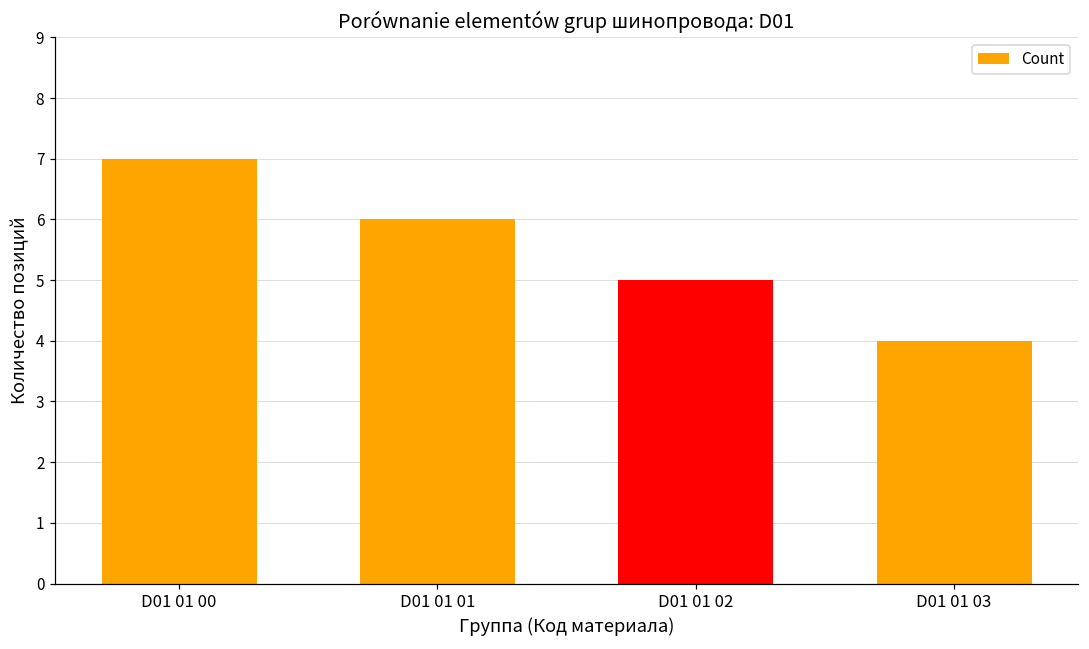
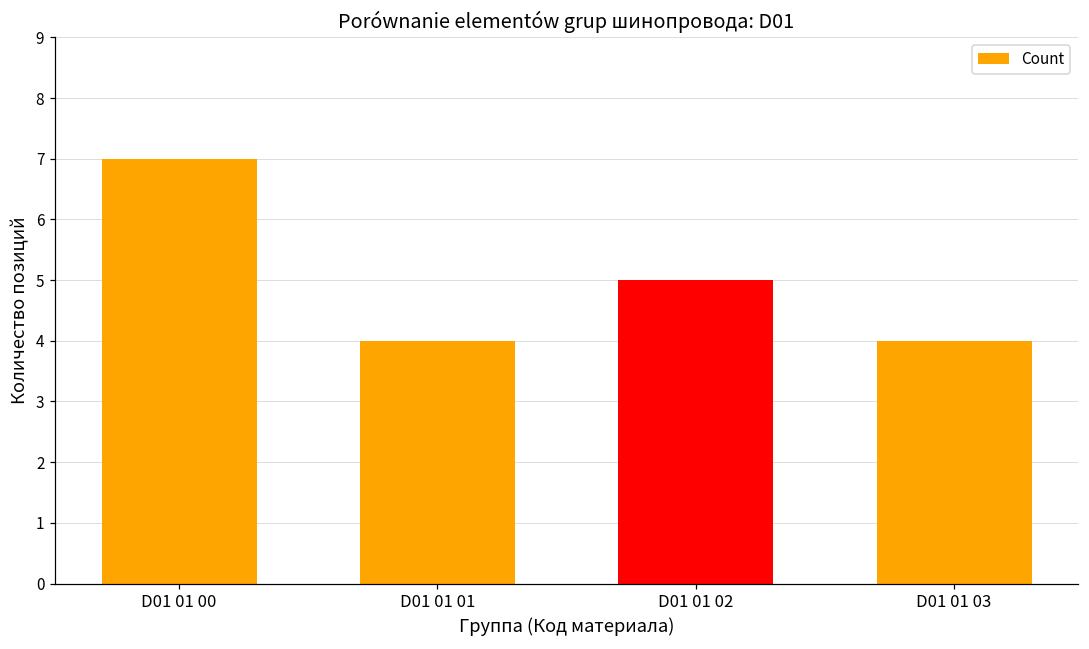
D01 01 01: 6 -> 4
